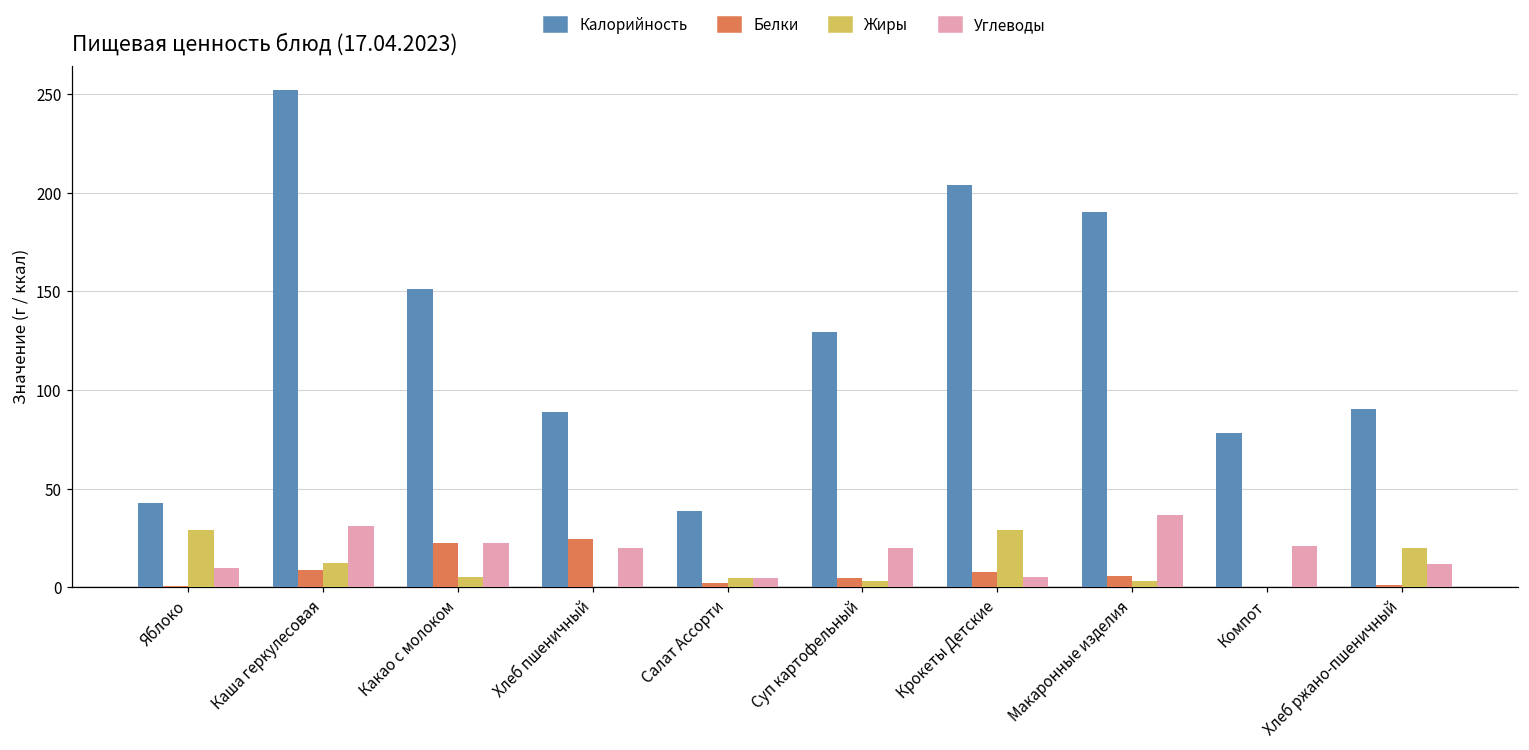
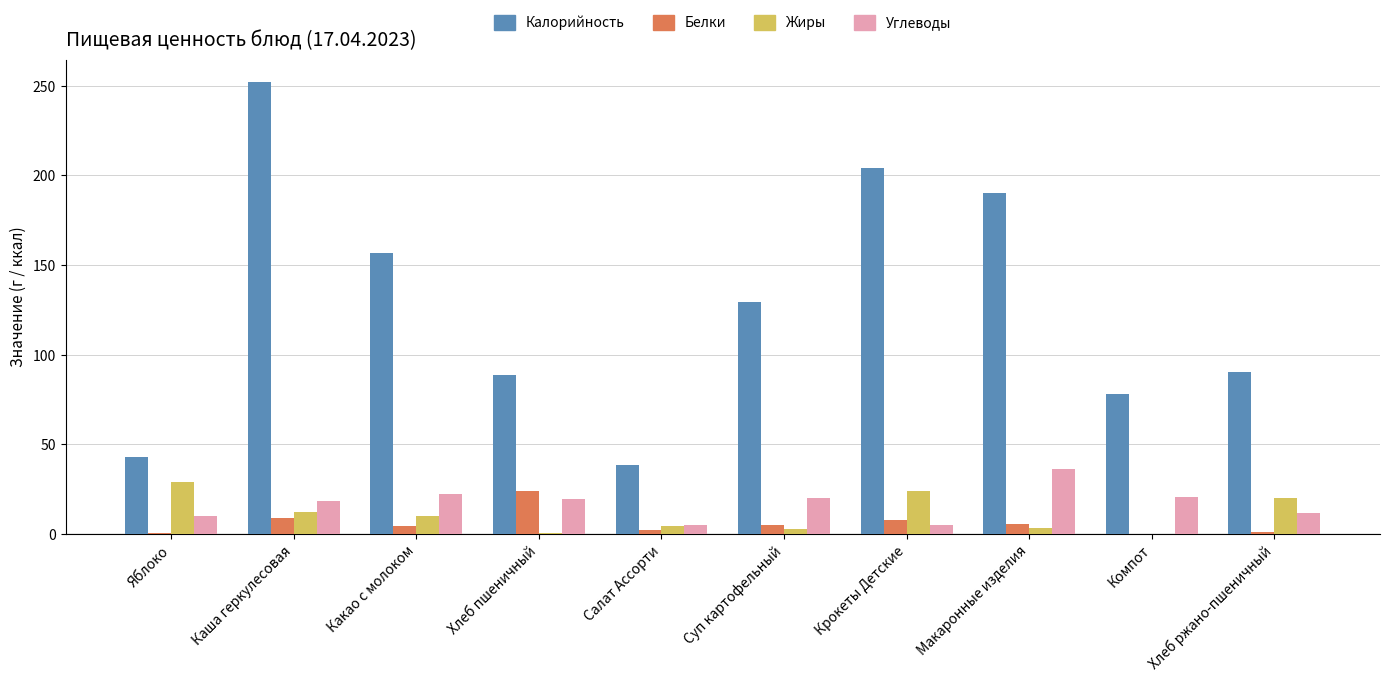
Углеводы, Каша геркулесовая: 31 -> 19
Калорийность, Какао с молоком: 151 -> 157
Белки, Какао с молоком: 22 -> 5
Жиры, Какао с молоком: 5 -> 10
Жиры, Крокеты Детские: 29 -> 24
